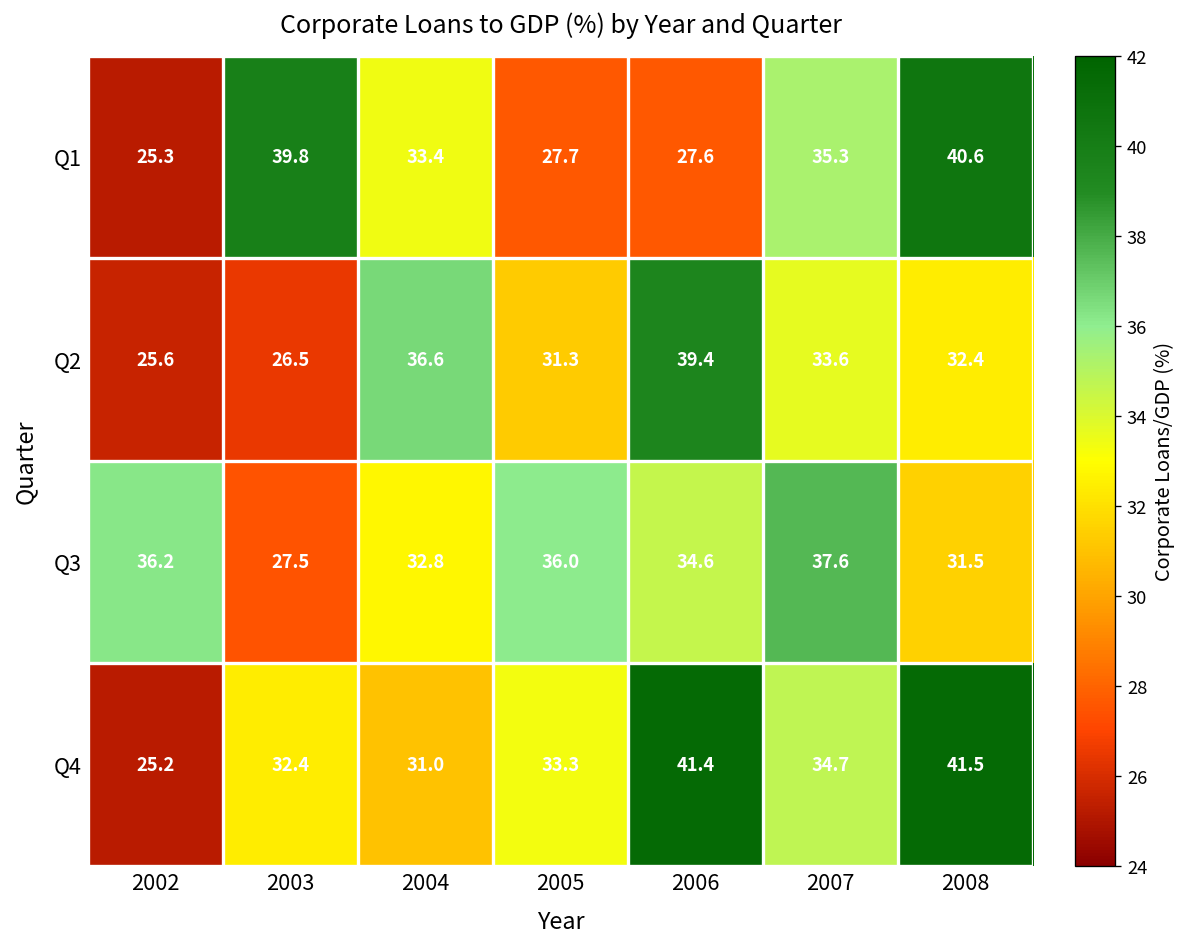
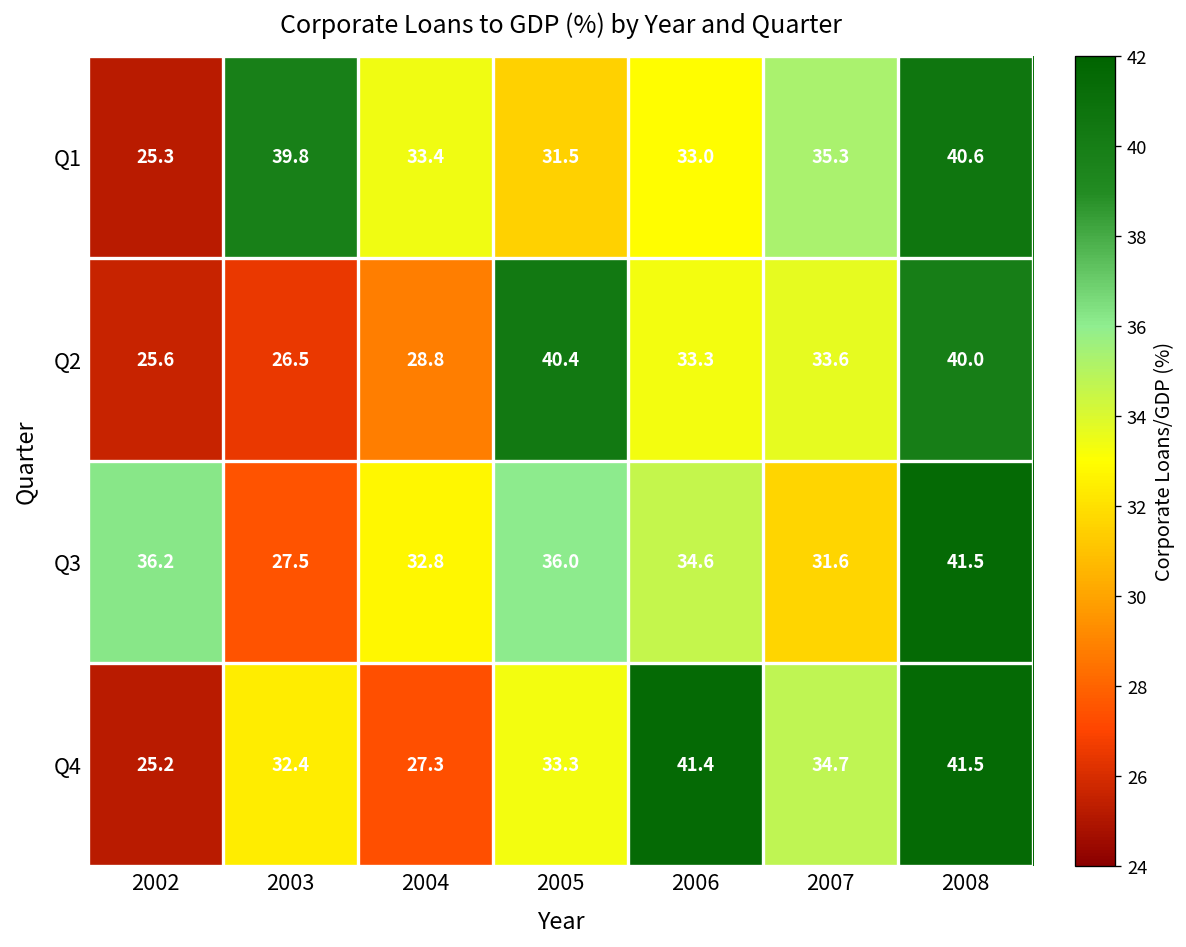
Q1, 2005: 27.7 -> 31.5
Q1, 2006: 27.6 -> 33.0
Q2, 2004: 36.6 -> 28.8
Q2, 2005: 31.3 -> 40.4
Q2, 2006: 39.4 -> 33.3
Q2, 2008: 32.4 -> 40.0
Q3, 2007: 37.6 -> 31.6
Q3, 2008: 31.5 -> 41.5
Q4, 2004: 31.0 -> 27.3
